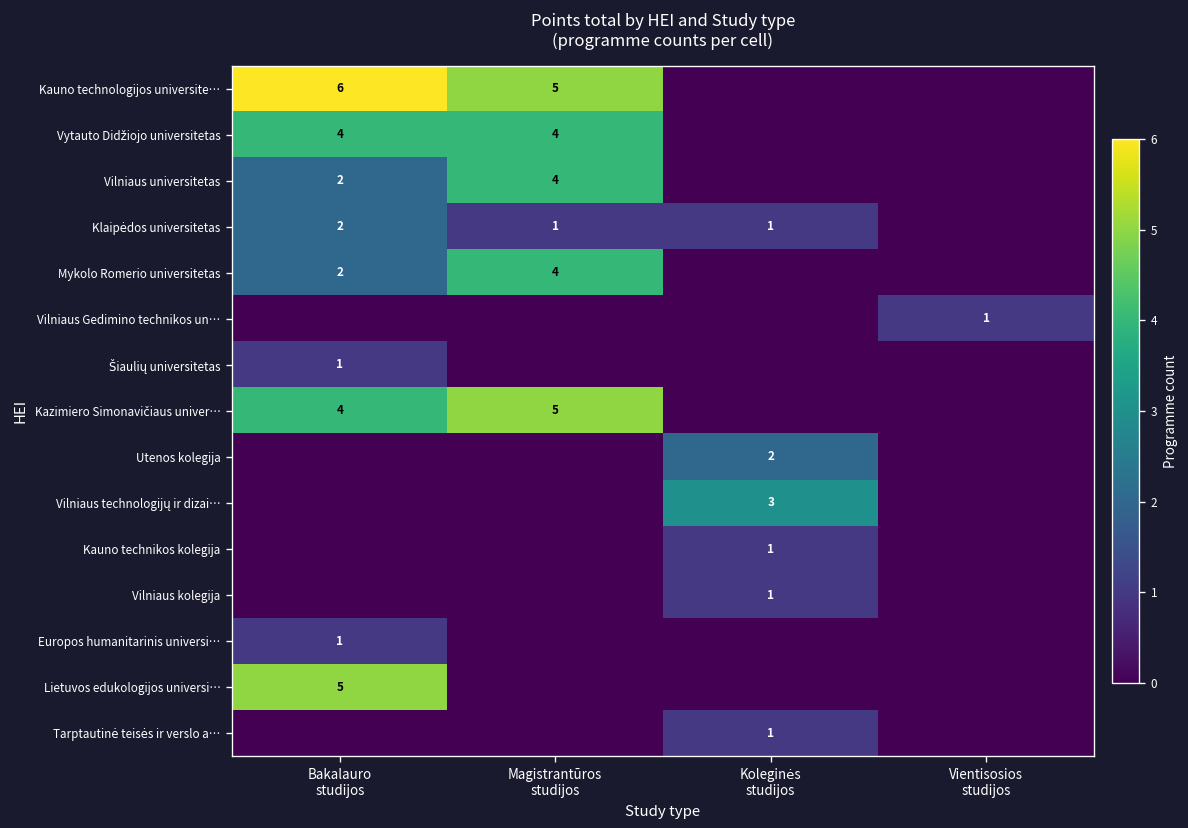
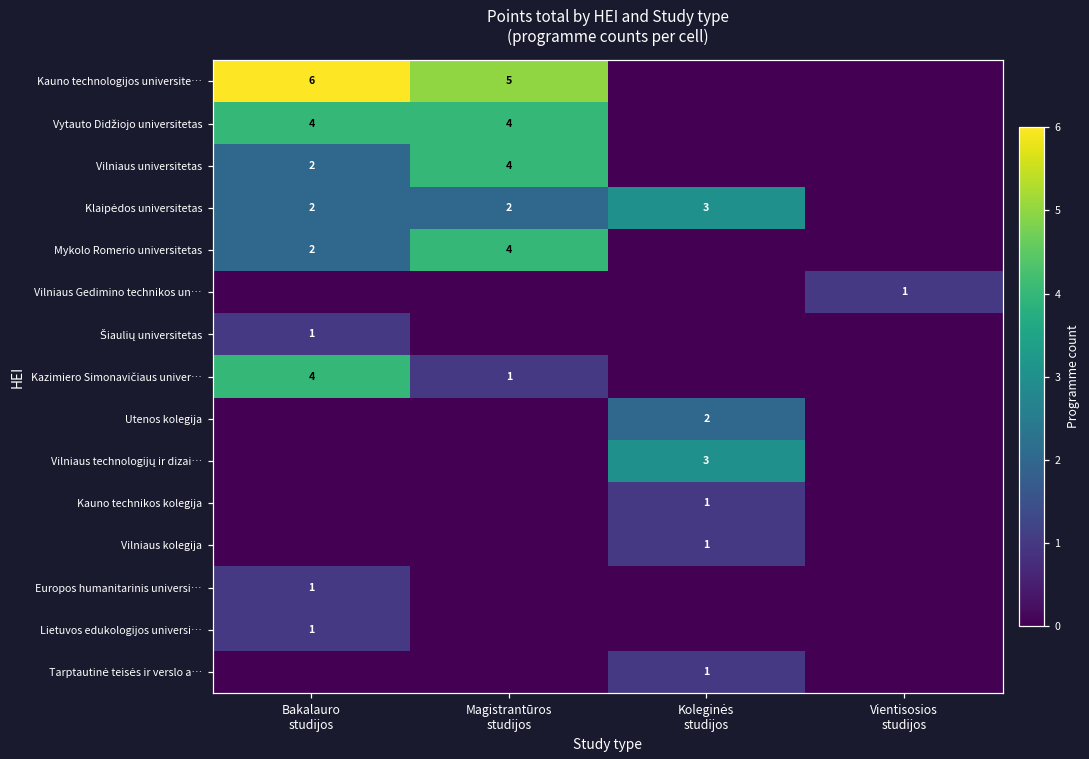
Klaipėdos universitetas, Magistrantūros studijos: 1 -> 2
Klaipėdos universitetas, Koleginės studijos: 1 -> 3
Kazimiero Simonavičiaus univer…, Magistrantūros studijos: 5 -> 1
Lietuvos edukologijos universi…, Bakalauro studijos: 5 -> 1
